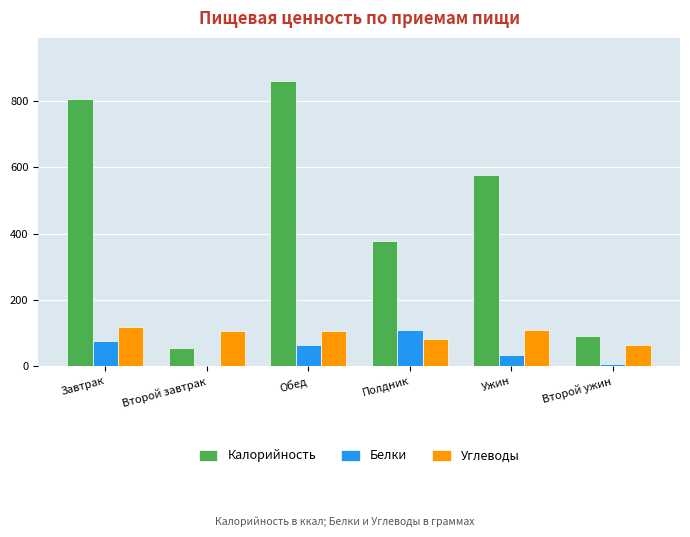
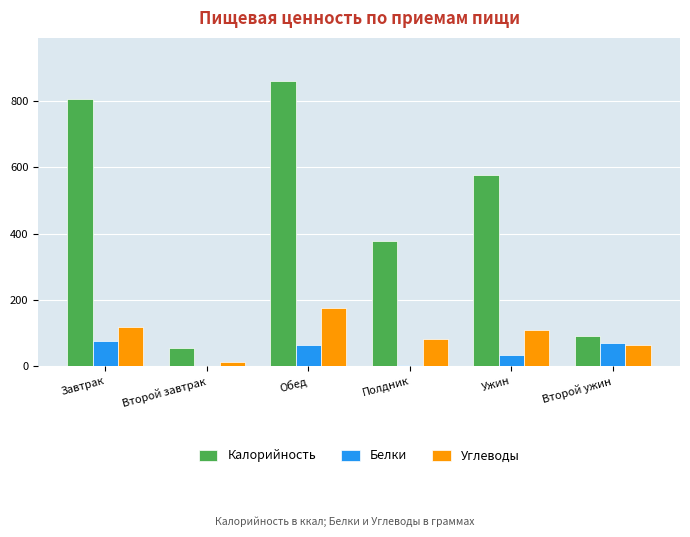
Углеводы, Второй завтрак: 110 -> 10
Углеводы, Обед: 100 -> 180
Белки, Полдник: 110 -> 0
Белки, Второй ужин: 0 -> 70
